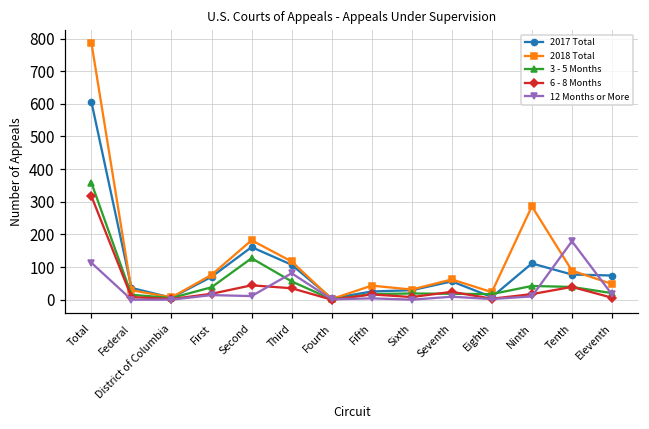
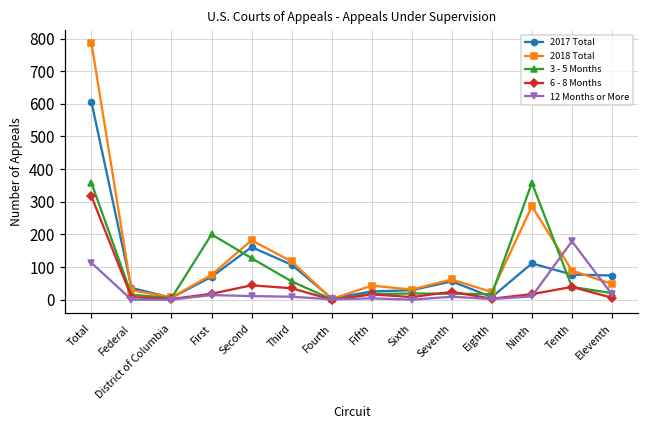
3 - 5 Months, First: 40 -> 200
12 Months or More, Third: 80 -> 10
3 - 5 Months, Ninth: 40 -> 360
